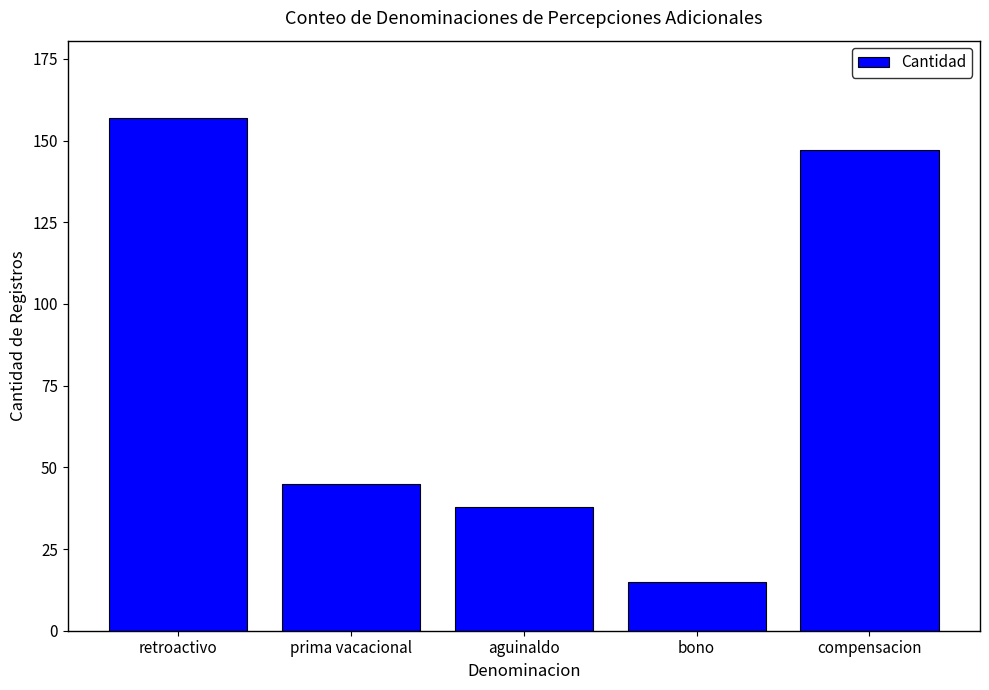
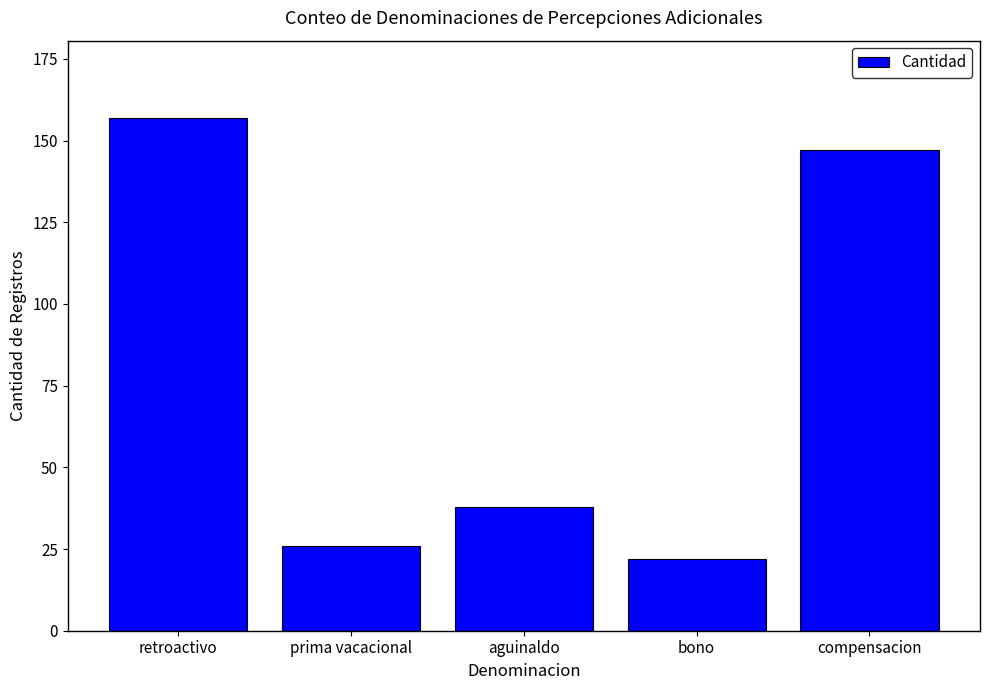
prima vacacional: 45 -> 26
bono: 15 -> 22
